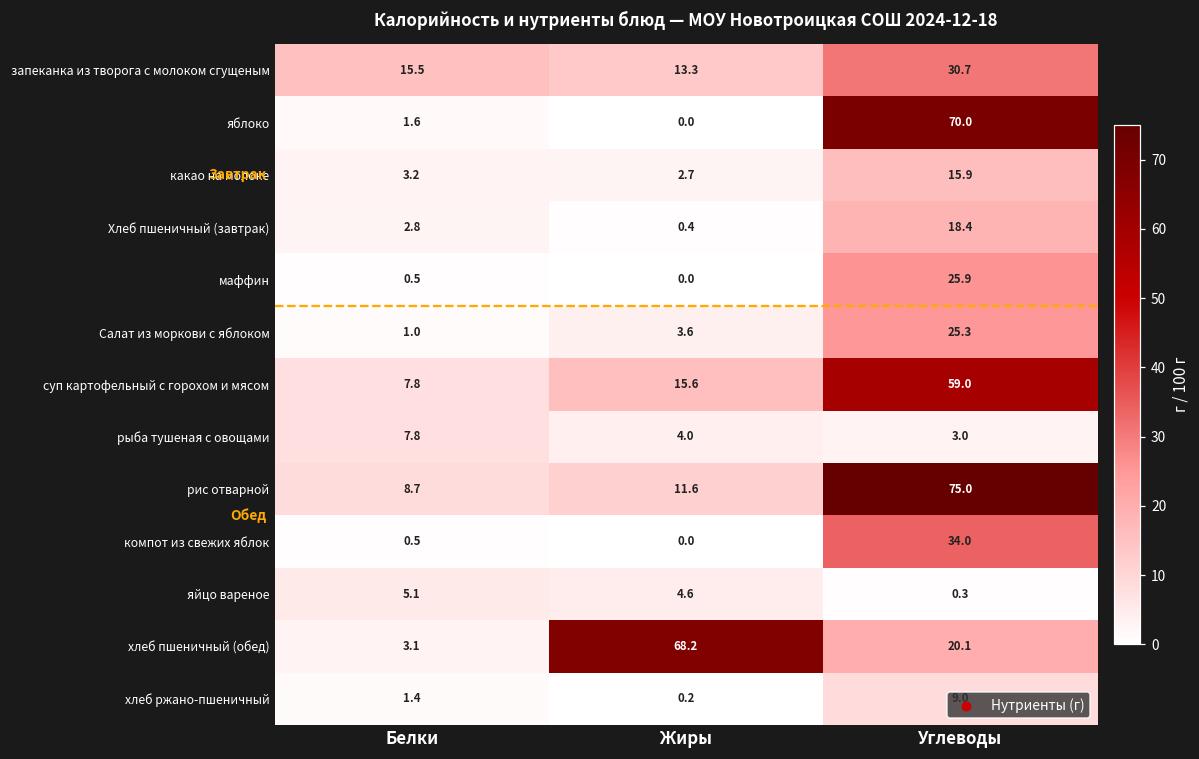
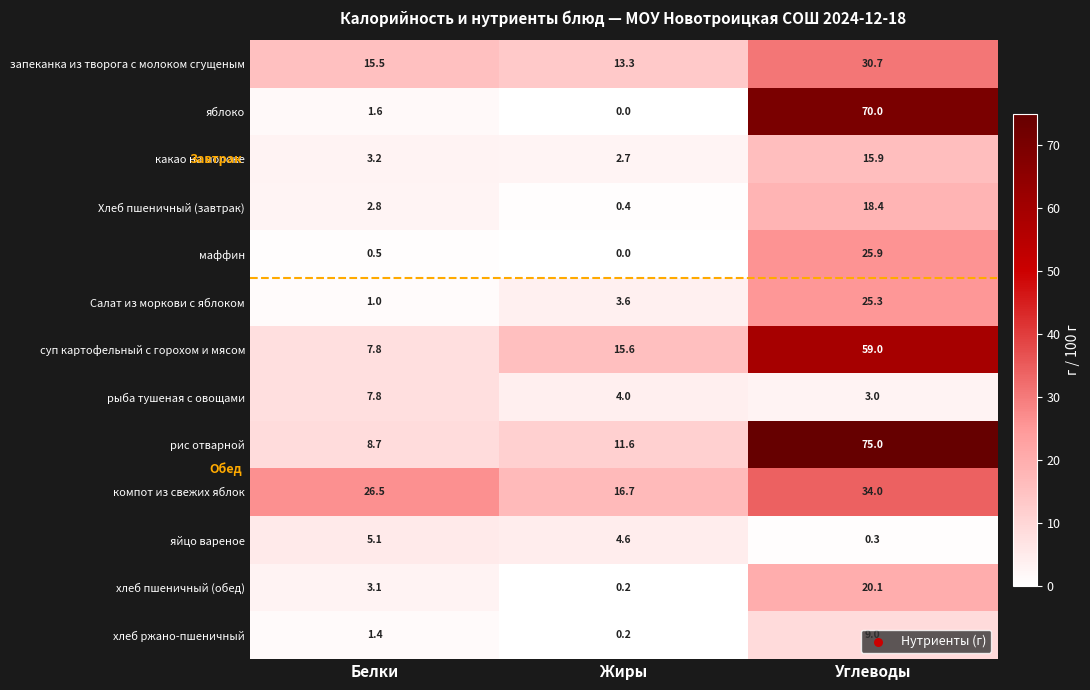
компот из свежих яблок, Белки: 0.5 -> 26.5
компот из свежих яблок, Жиры: 0.0 -> 16.7
хлеб пшеничный (обед), Жиры: 68.2 -> 0.2
